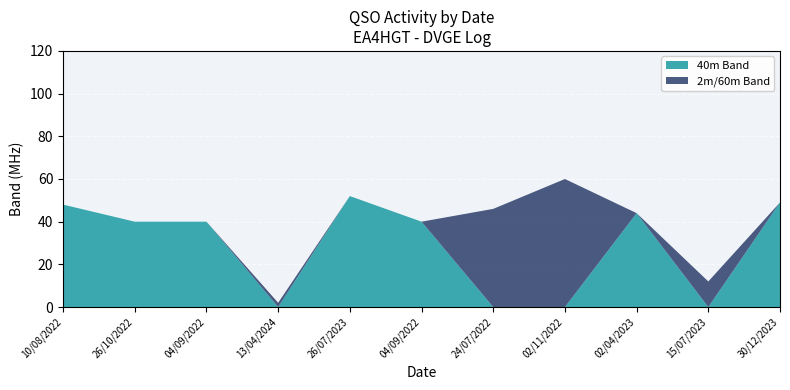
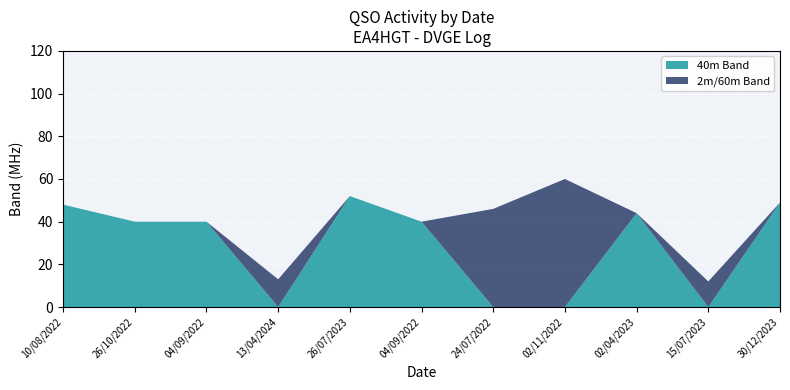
2m/60m Band, 13/04/2024: 2 -> 13
